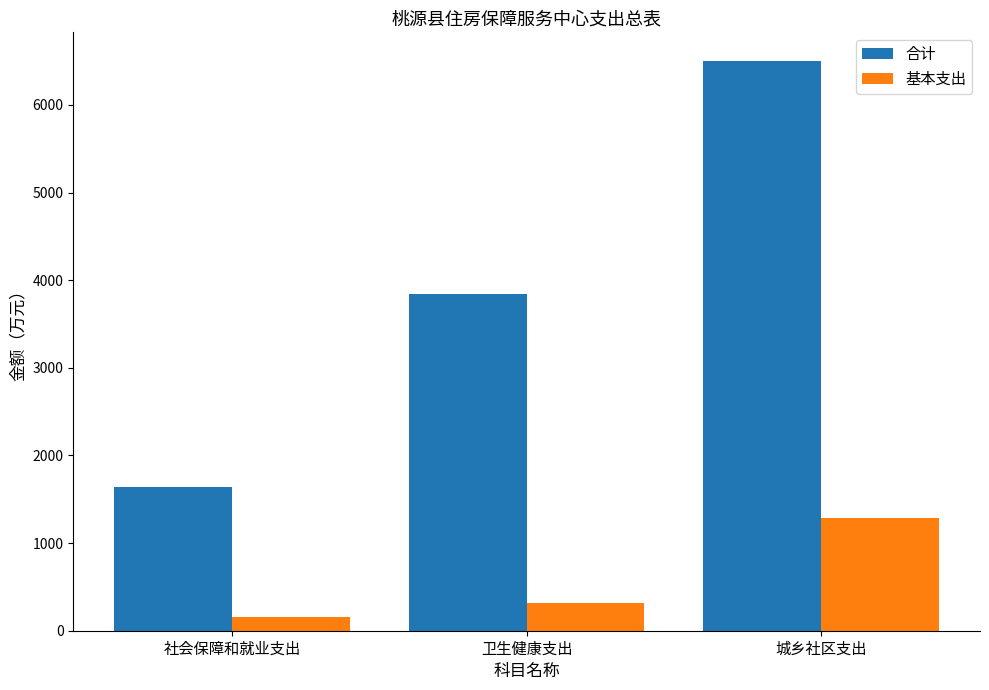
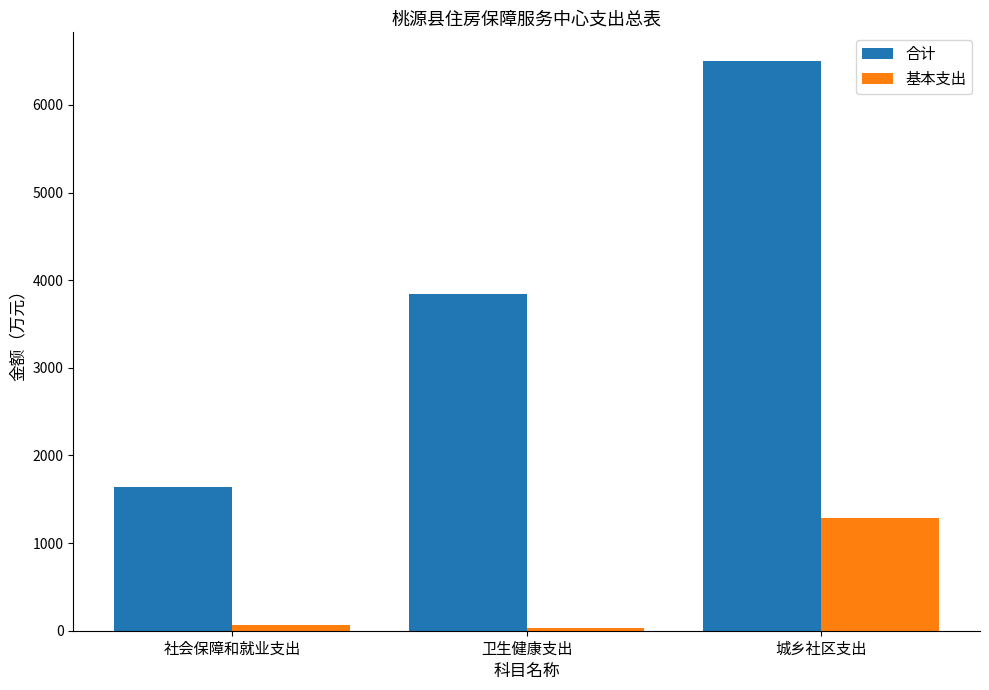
基本支出, 社会保障和就业支出: 200 -> 100
基本支出, 卫生健康支出: 300 -> 0
